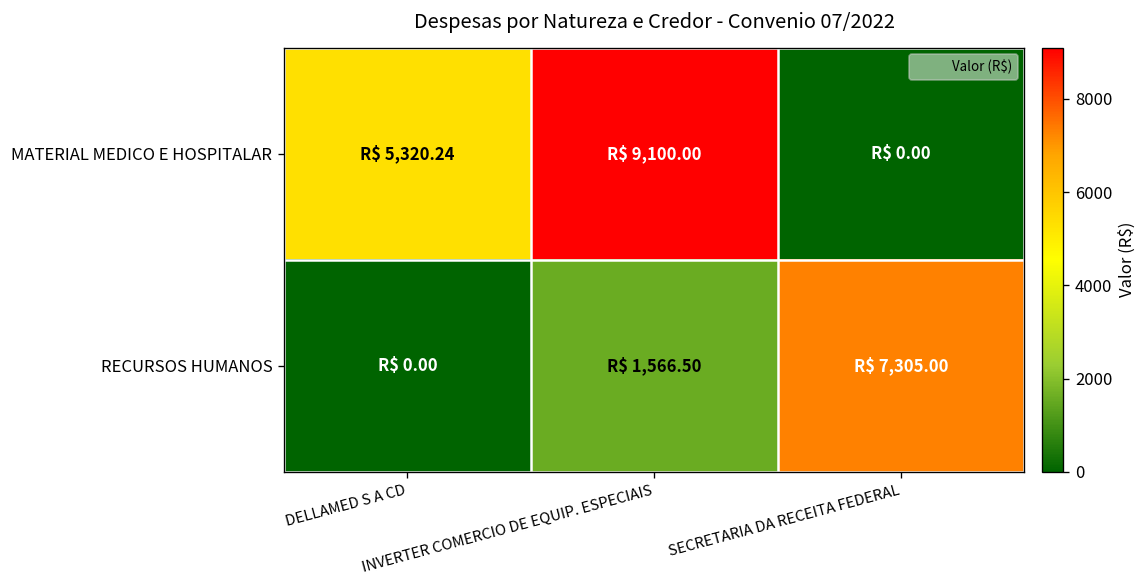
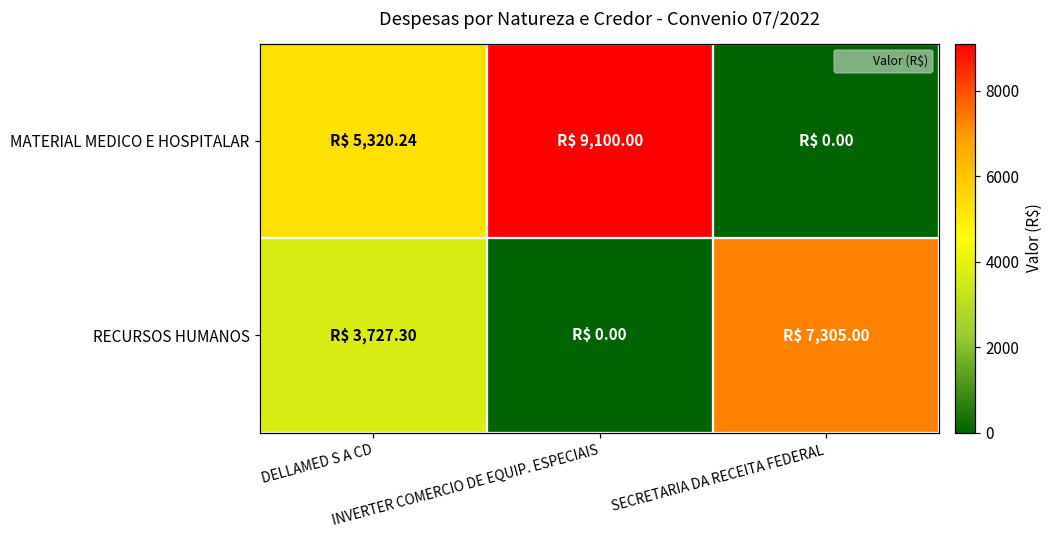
RECURSOS HUMANOS, DELLAMED S A CD: 0.00 -> 3,727.30
RECURSOS HUMANOS, INVERTER COMERCIO DE EQUIP. ESPECIAIS: 1,566.50 -> 0.00
